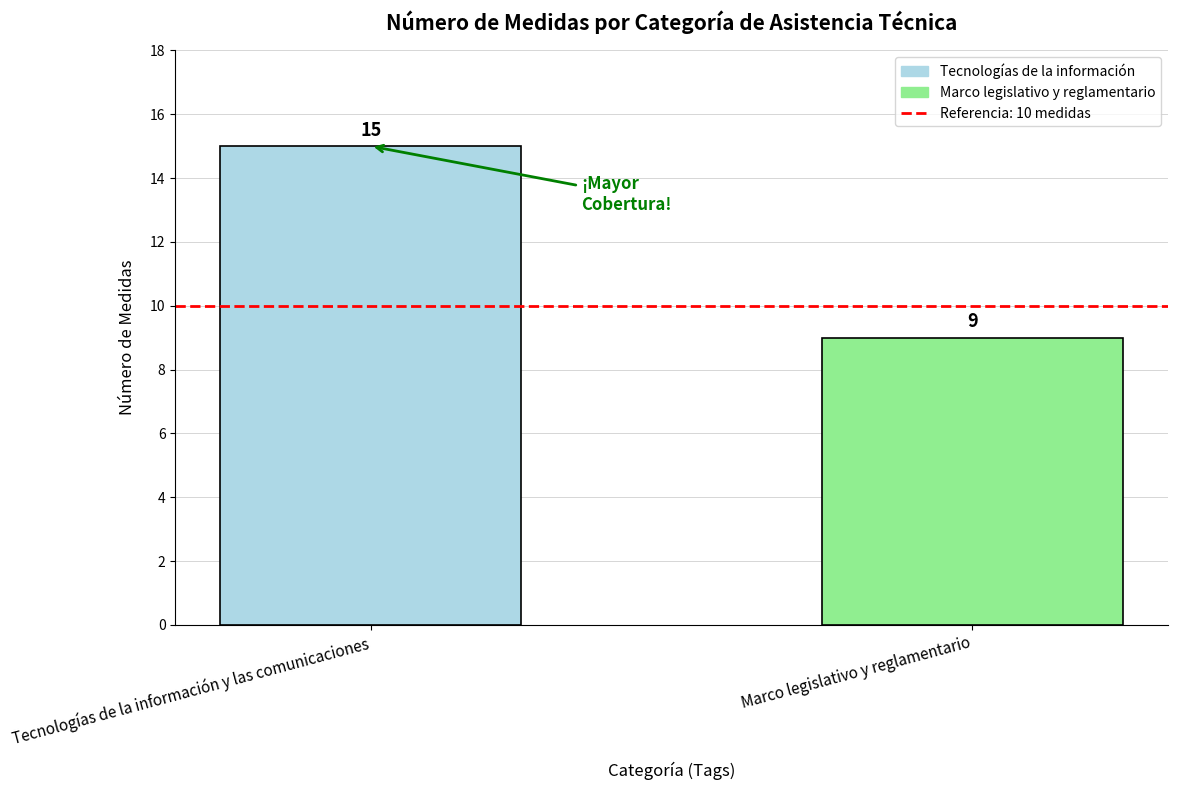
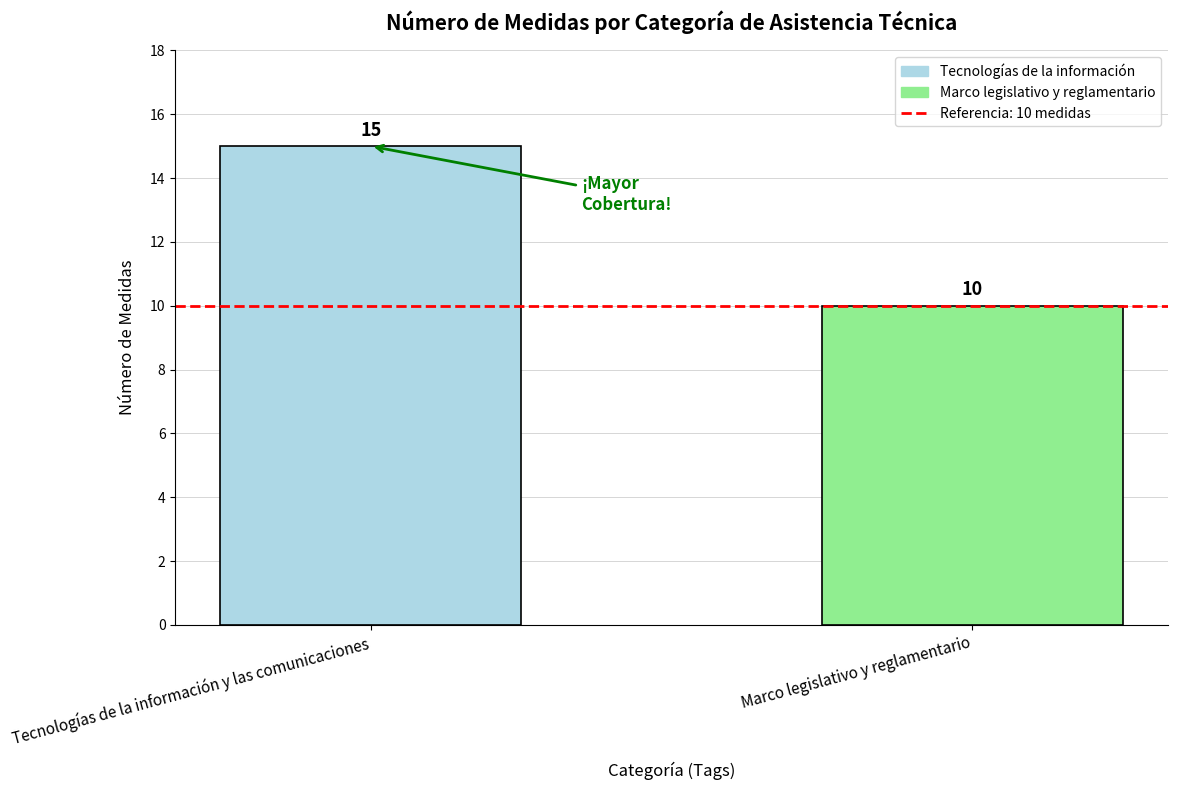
Marco legislativo y reglamentario: 9 -> 10
